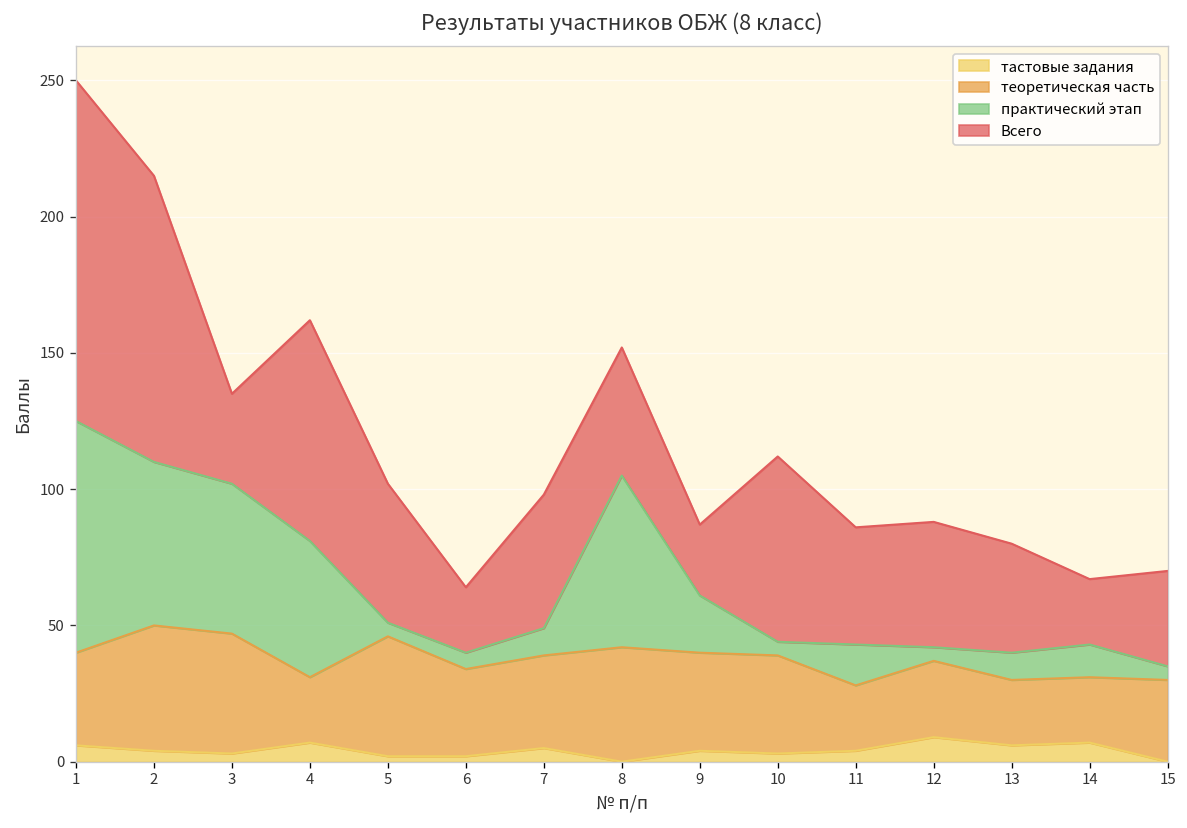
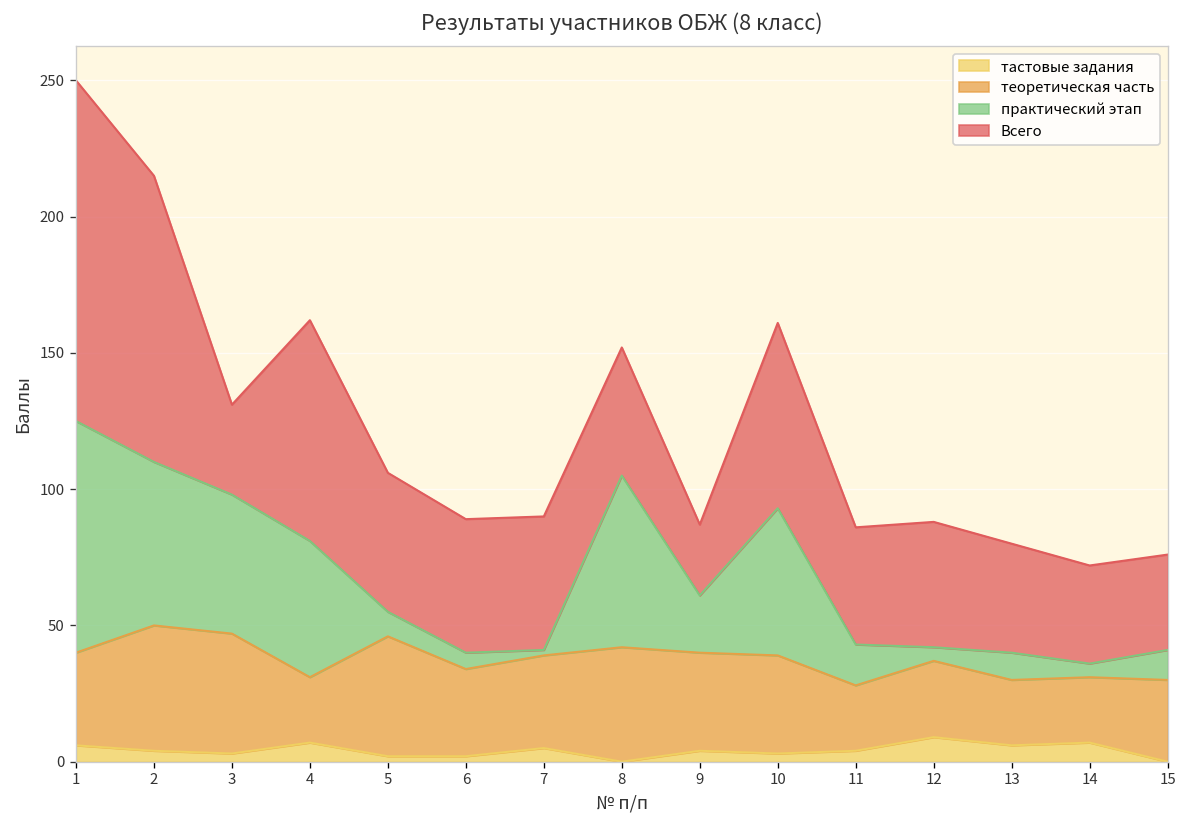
практический этап, 3: 55 -> 51
практический этап, 5: 5 -> 9
Всего, 6: 24 -> 49
практический этап, 7: 10 -> 2
практический этап, 10: 5 -> 54
практический этап, 14: 12 -> 5
Всего, 14: 24 -> 36
практический этап, 15: 5 -> 11
